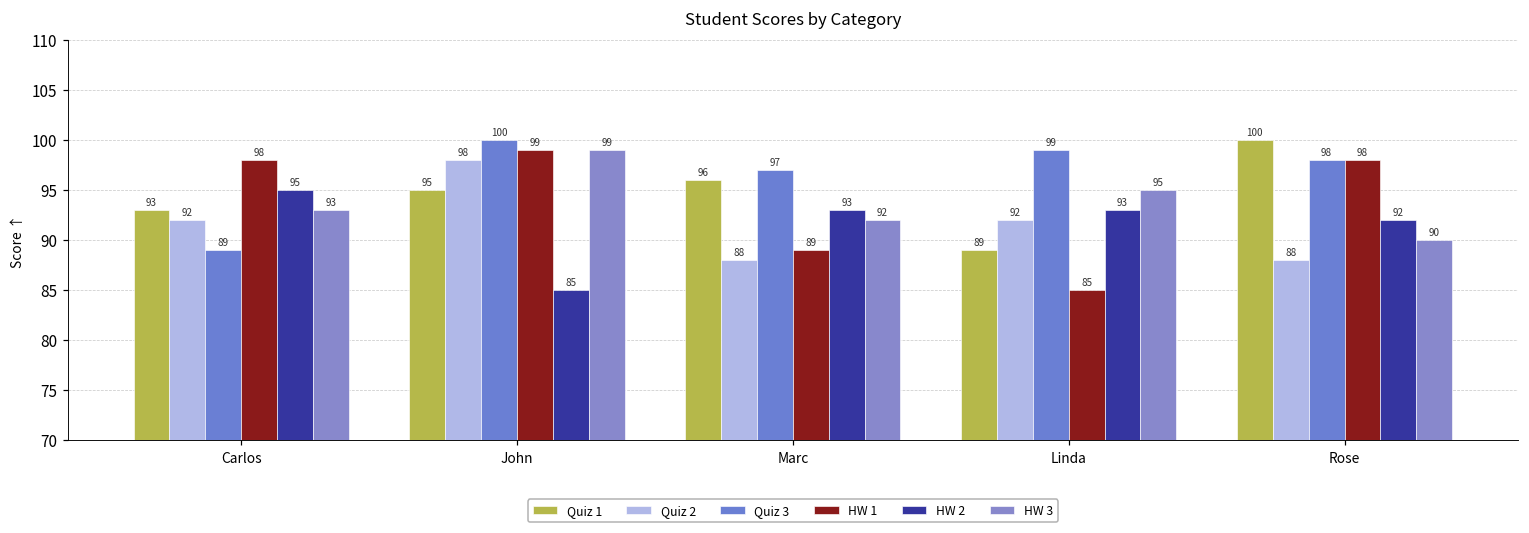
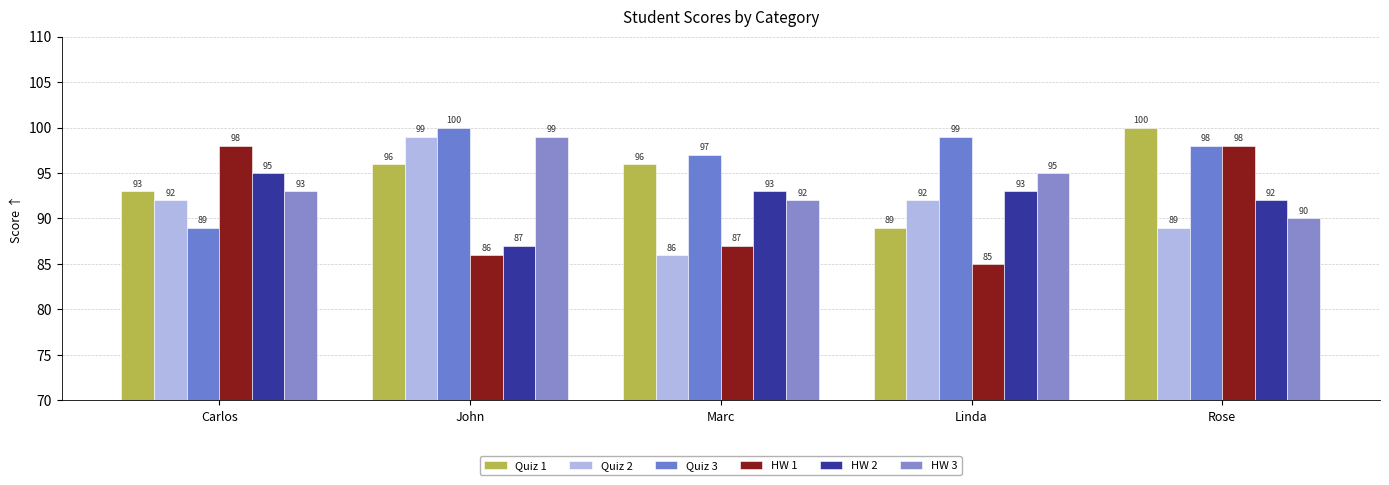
Quiz 1, John: 95 -> 96
Quiz 2, John: 98 -> 99
HW 1, John: 99 -> 86
HW 2, John: 85 -> 87
Quiz 2, Marc: 88 -> 86
HW 1, Marc: 89 -> 87
Quiz 2, Rose: 88 -> 89
